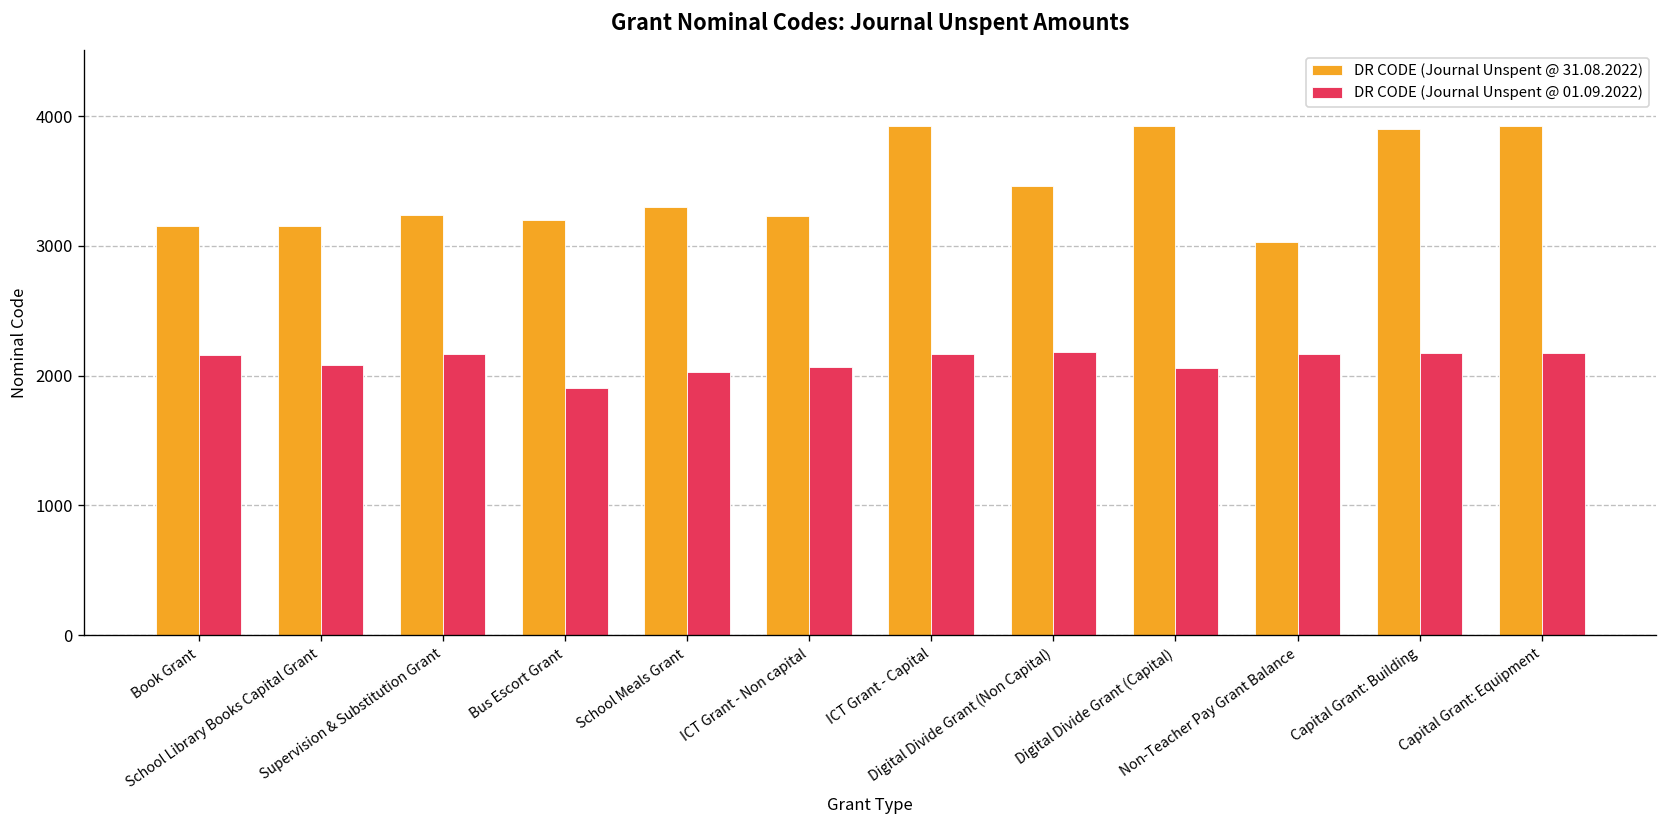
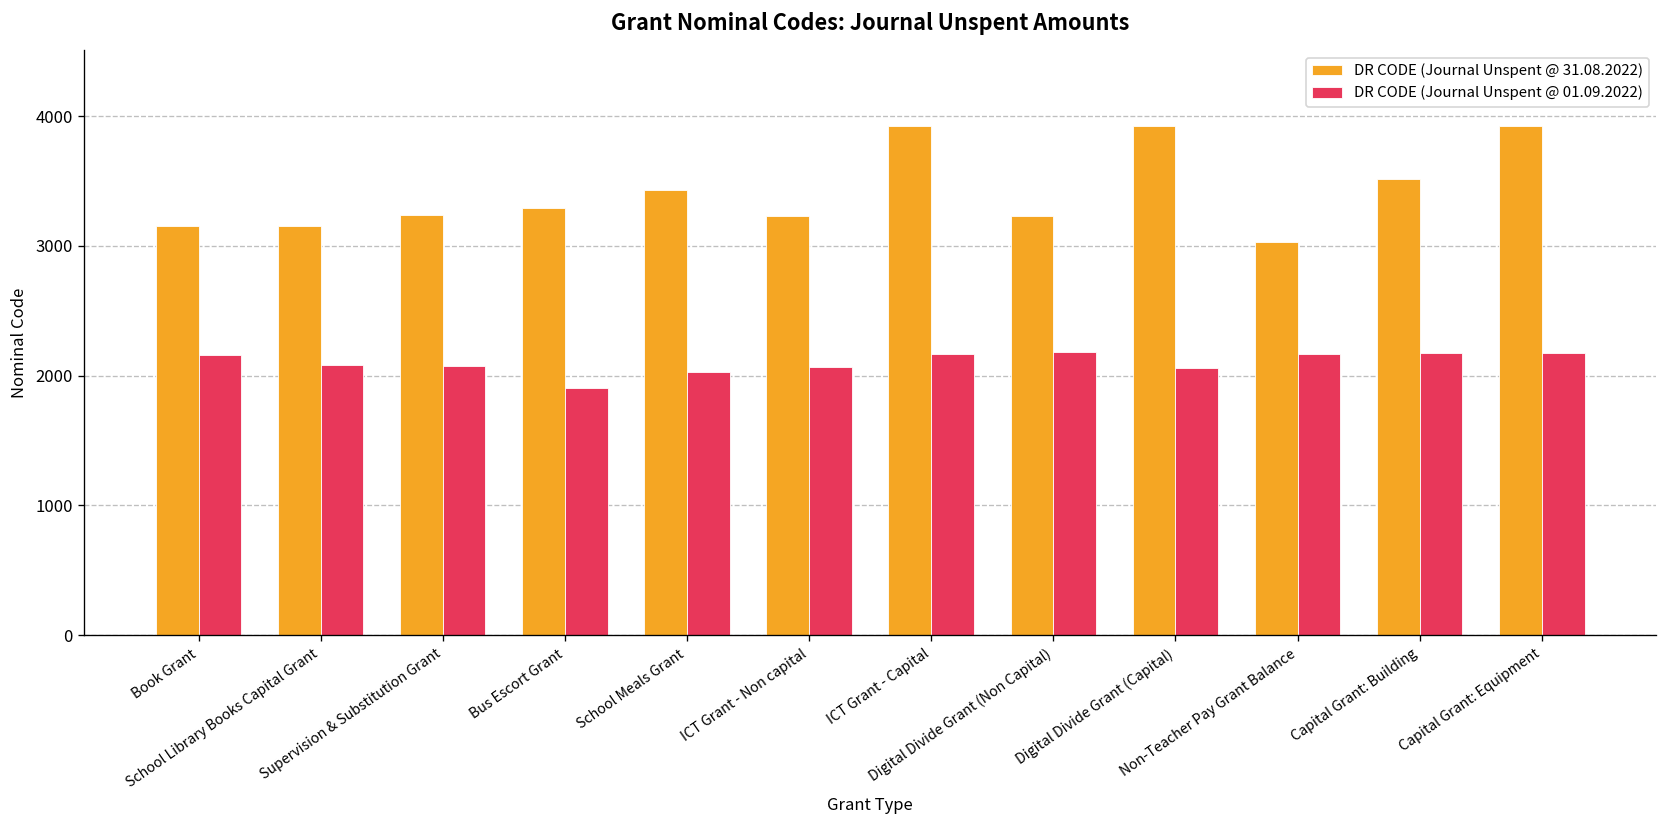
DR CODE (Journal Unspent @ 01.09.2022), Supervision & Substitution Grant: 2170 -> 2080
DR CODE (Journal Unspent @ 31.08.2022), Bus Escort Grant: 3200 -> 3290
DR CODE (Journal Unspent @ 31.08.2022), School Meals Grant: 3300 -> 3430
DR CODE (Journal Unspent @ 31.08.2022), Digital Divide Grant (Non Capital): 3460 -> 3230
DR CODE (Journal Unspent @ 31.08.2022), Capital Grant: Building: 3900 -> 3520
